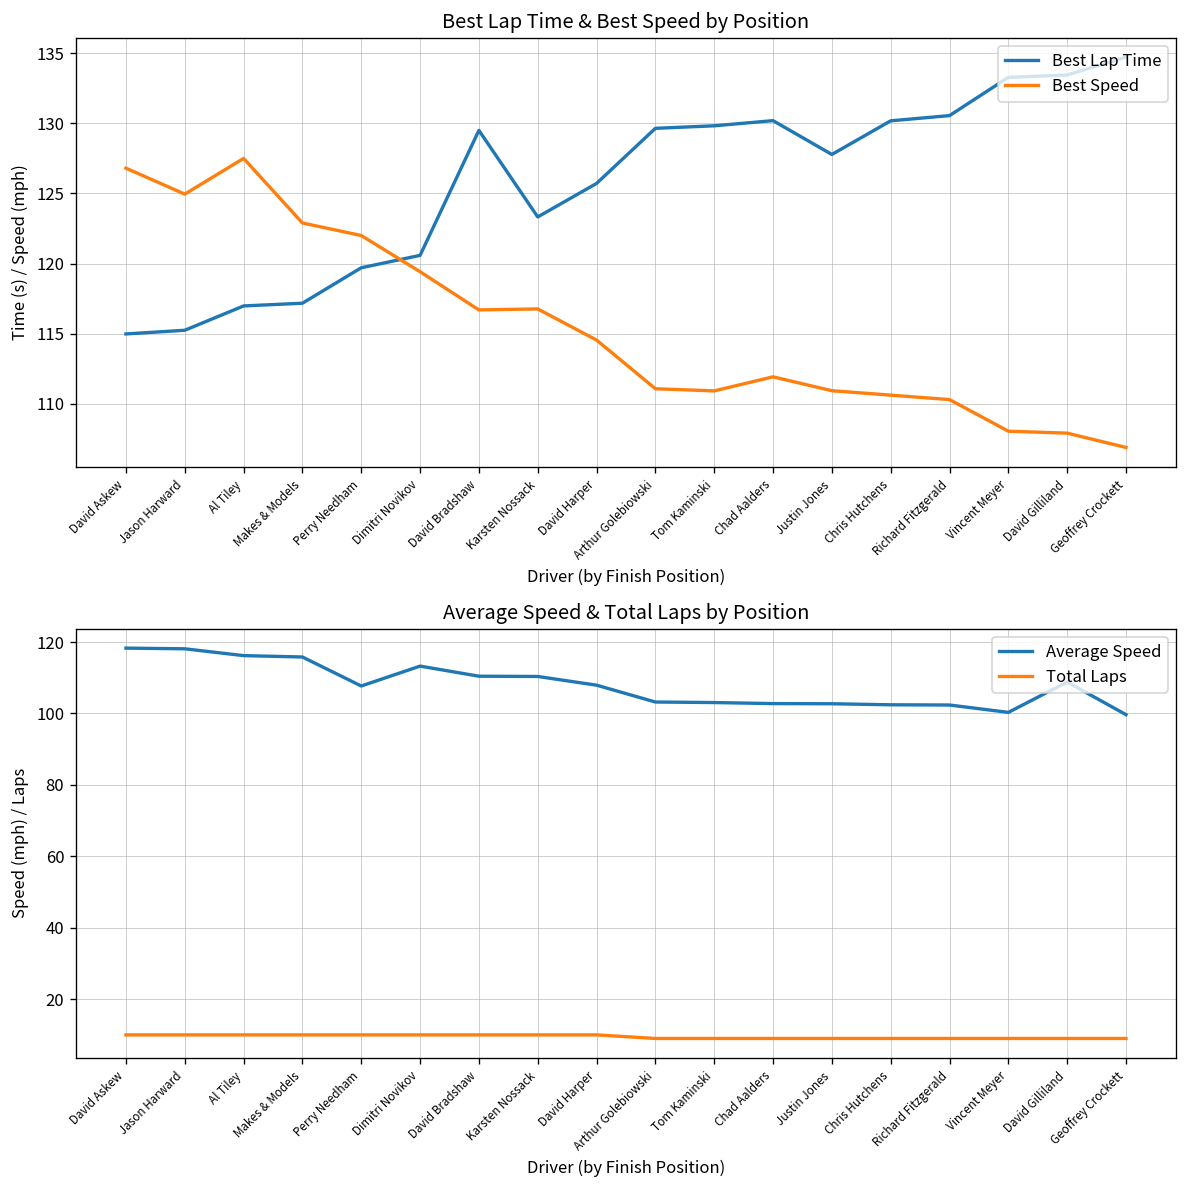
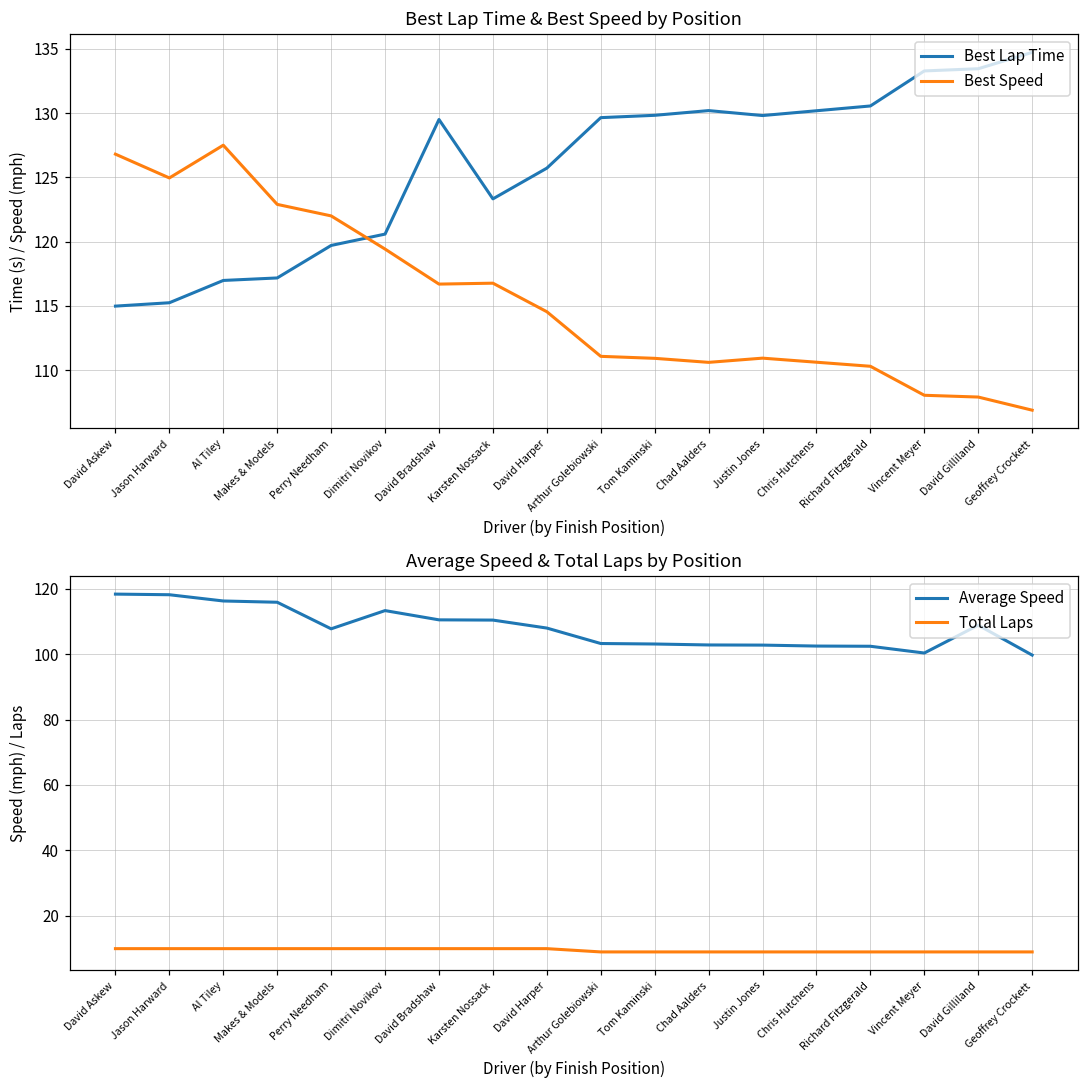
Best Lap Time & Best Speed by Position, Best Speed, Chad Aalders: 111.9 -> 110.6
Best Lap Time & Best Speed by Position, Best Lap Time, Justin Jones: 127.8 -> 129.8
